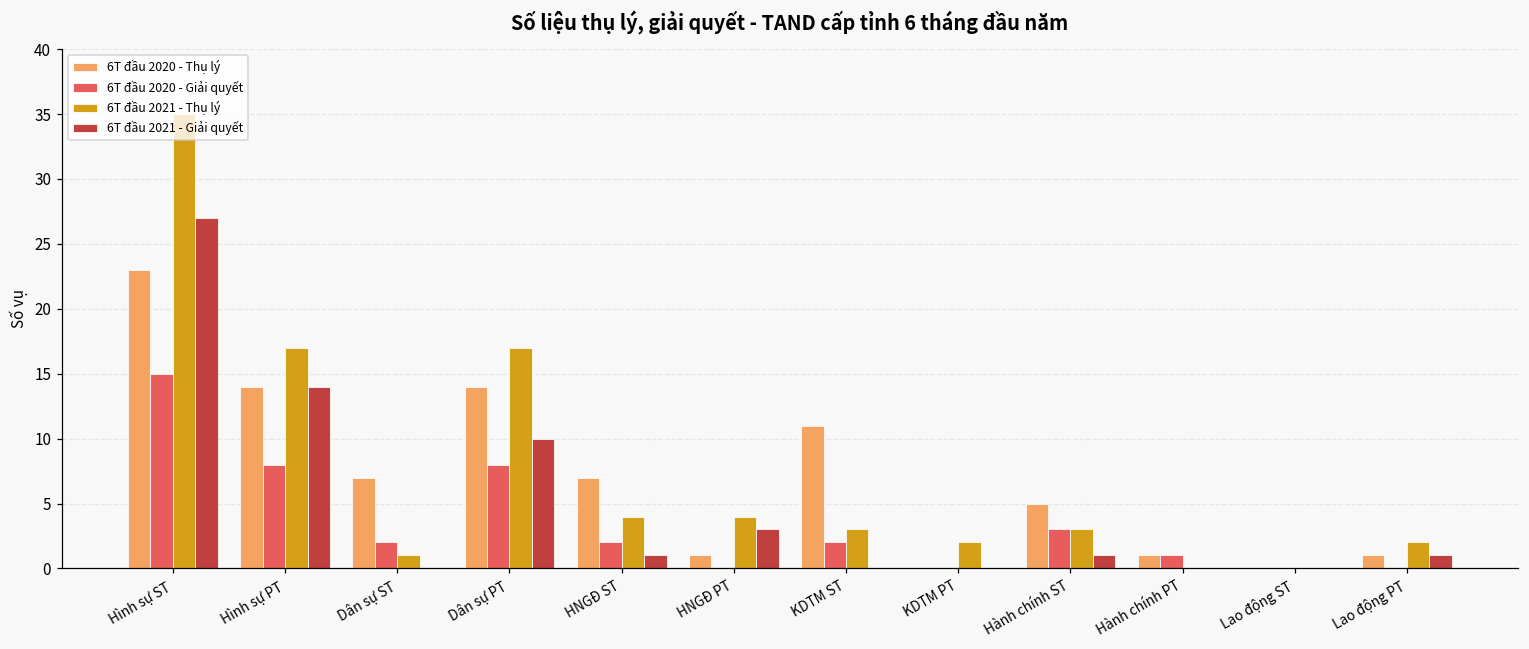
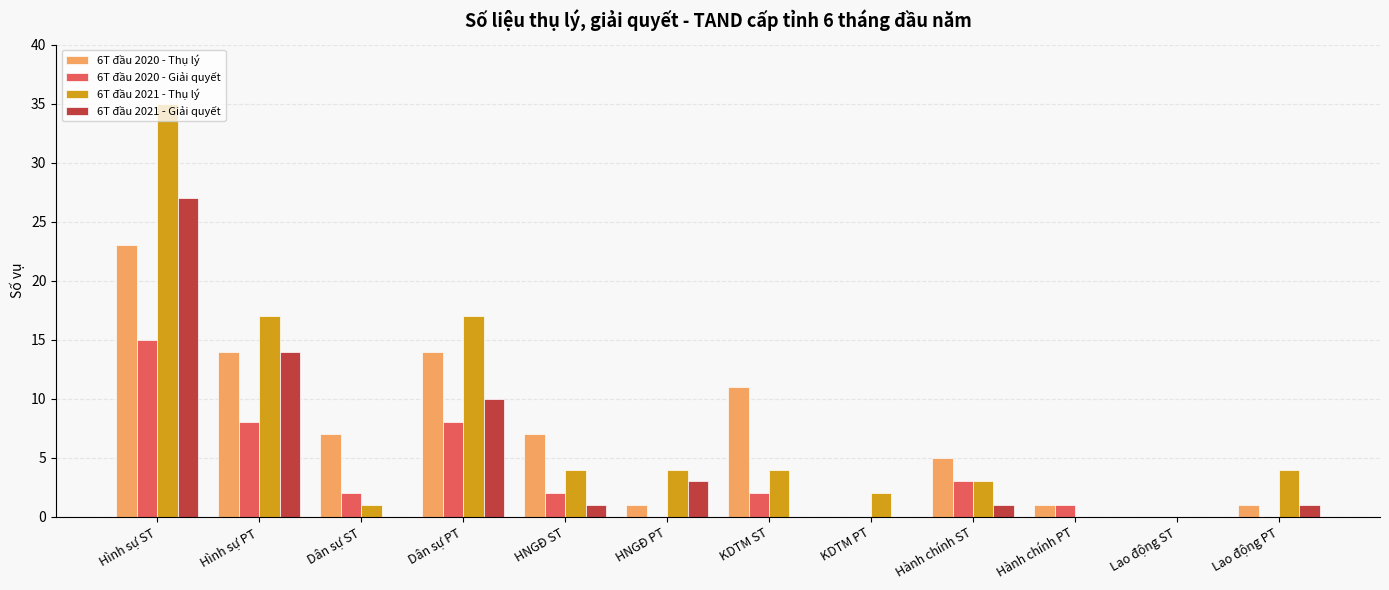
6T đầu 2021 - Thụ lý, KDTM ST: 3 -> 4
6T đầu 2021 - Thụ lý, Lao động PT: 2 -> 4
